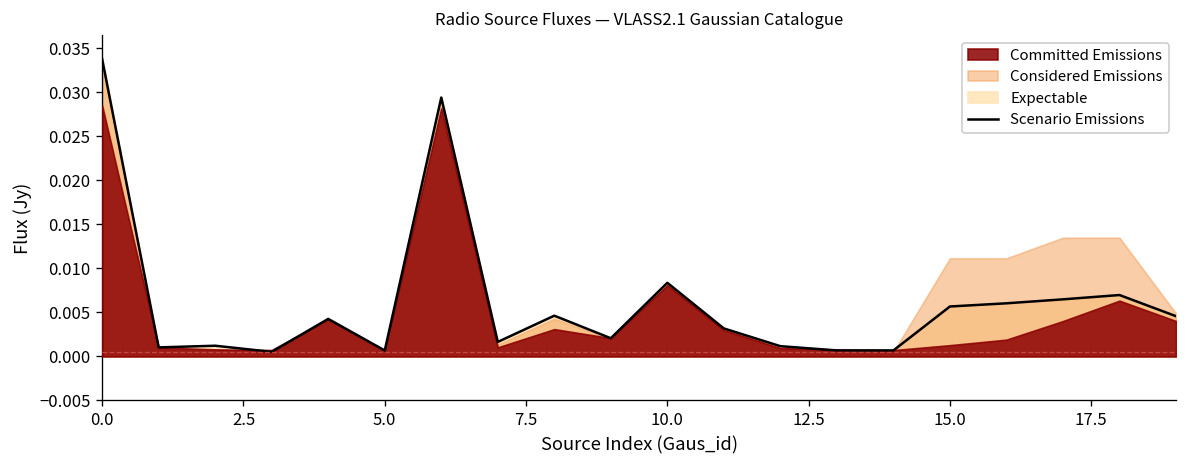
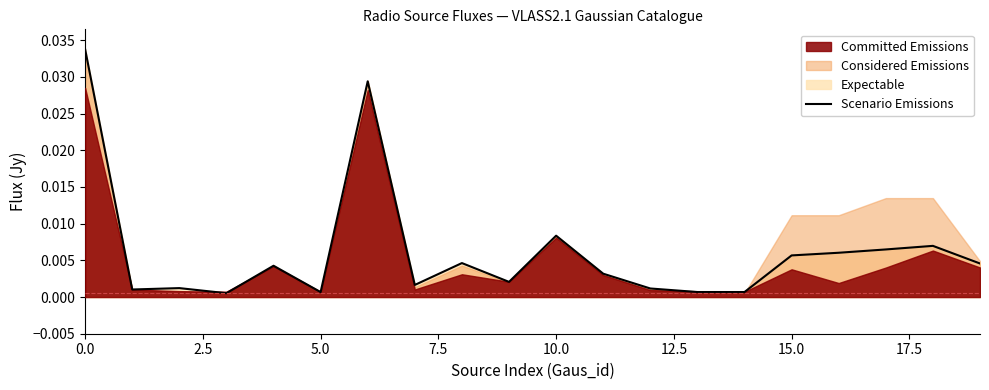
Committed Emissions, 15.0: 0.001 -> 0.004
